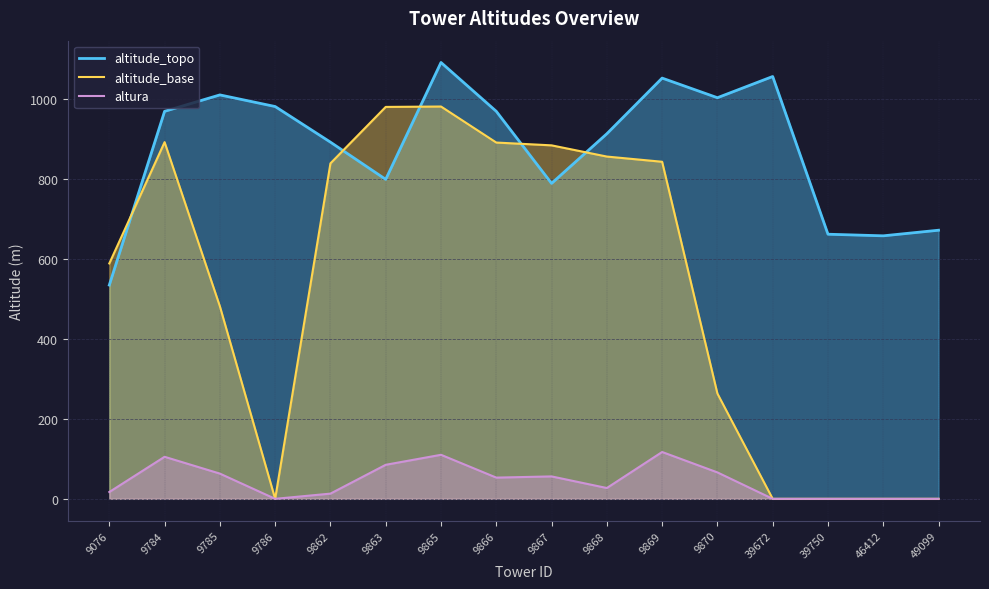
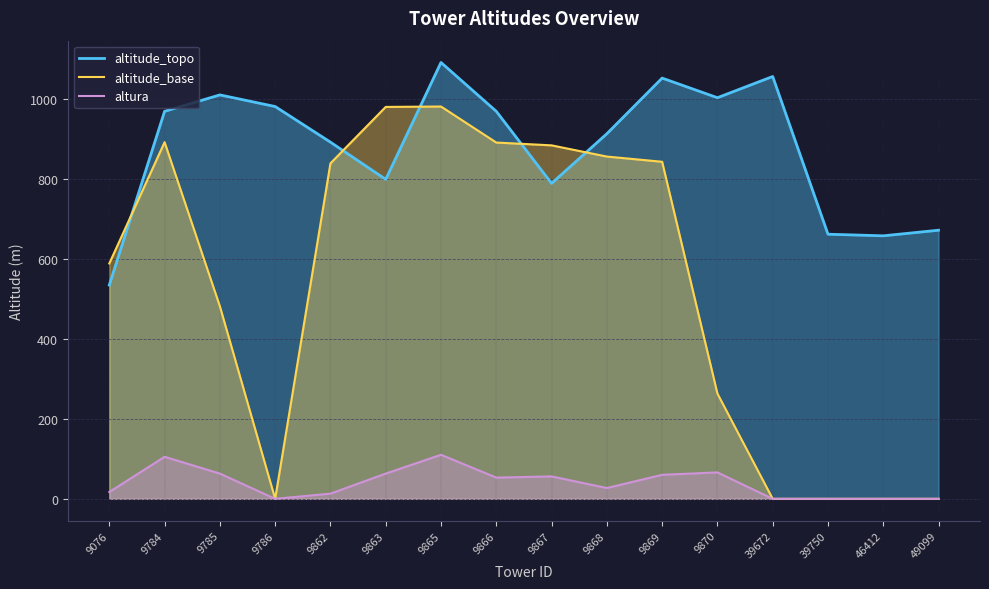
altura, 9863: 90 -> 60
altura, 9869: 120 -> 60
